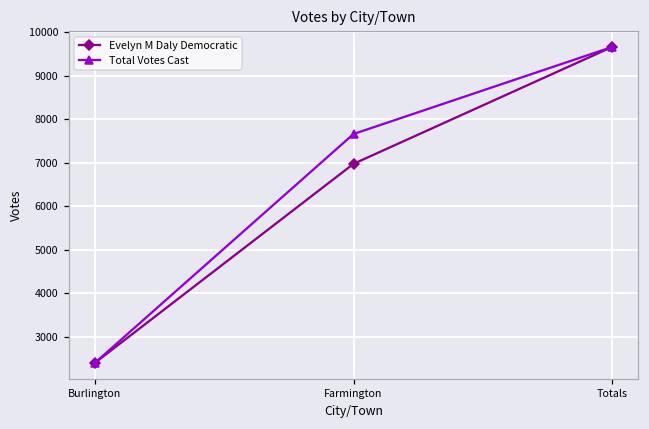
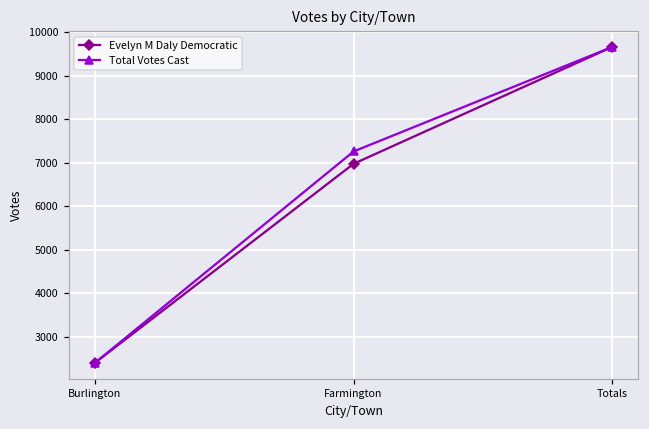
Total Votes Cast, Farmington: 7700 -> 7300
